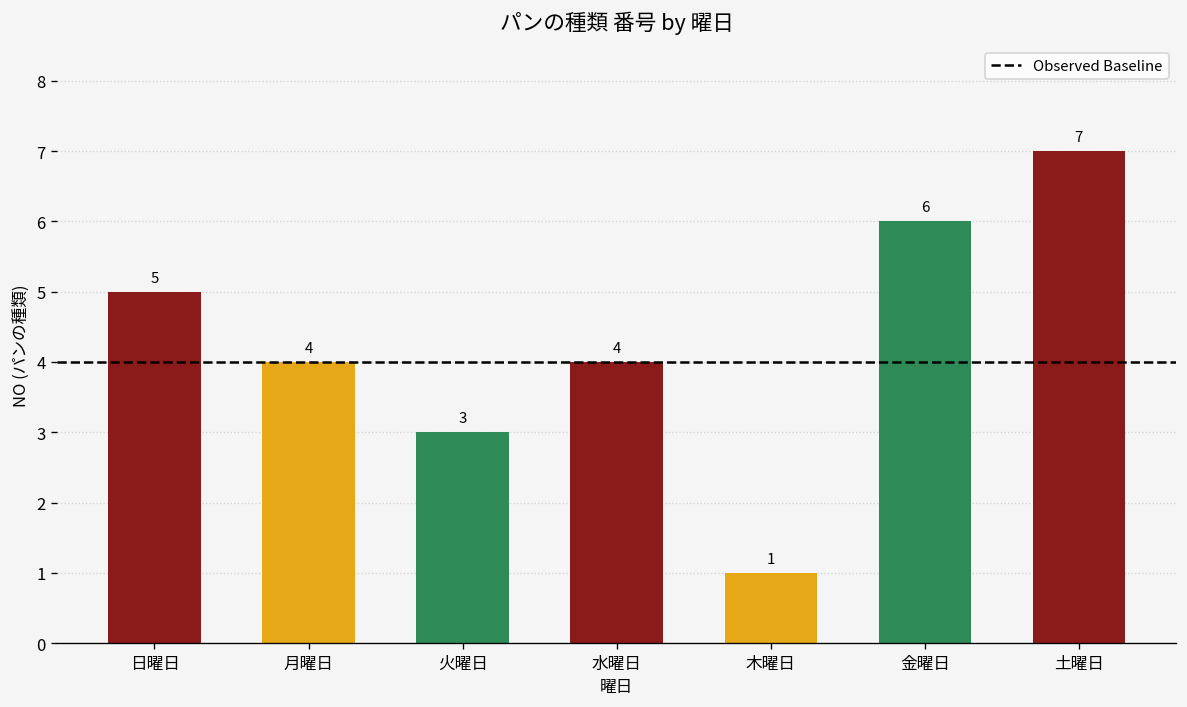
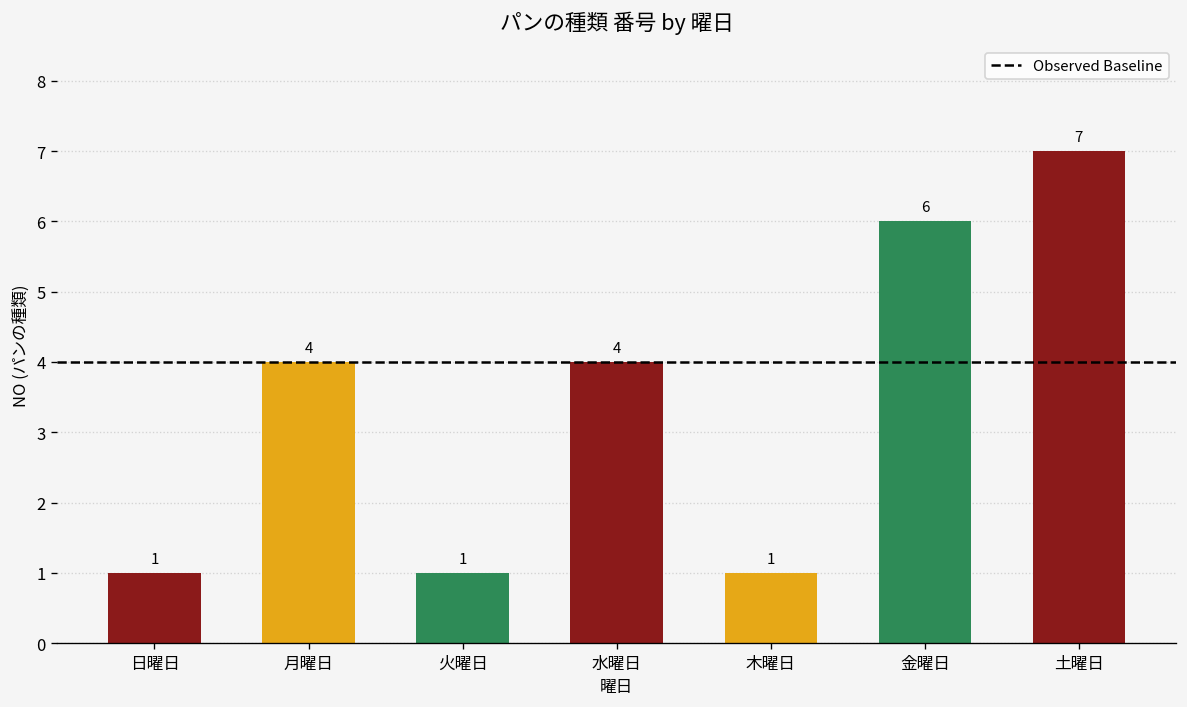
日曜日: 5 -> 1
火曜日: 3 -> 1
